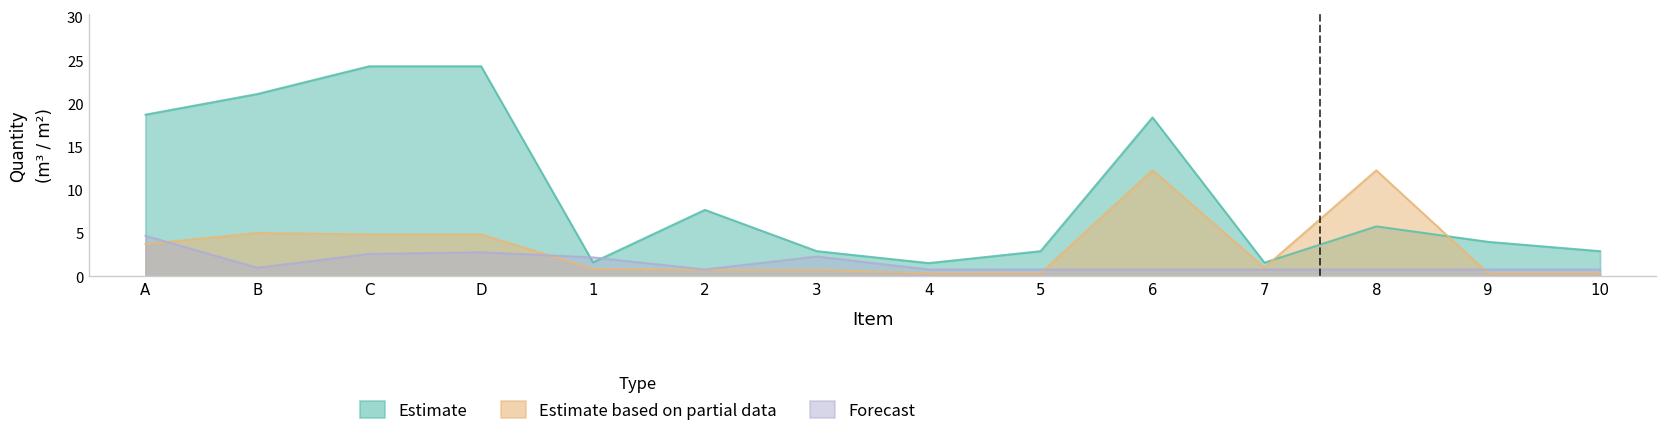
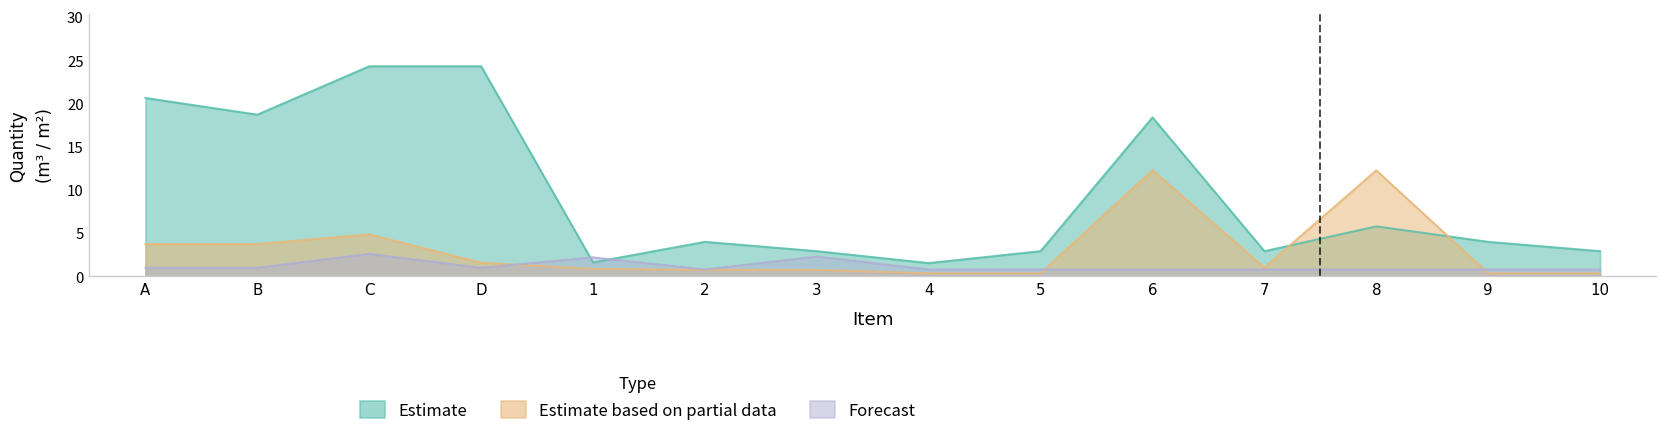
Estimate, A: 19 -> 21
Forecast, A: 5 -> 1
Estimate, B: 21 -> 19
Estimate based on partial data, B: 5 -> 4
Estimate based on partial data, D: 5 -> 2
Forecast, D: 3 -> 1
Estimate, 2: 8 -> 4
Estimate, 7: 2 -> 3
